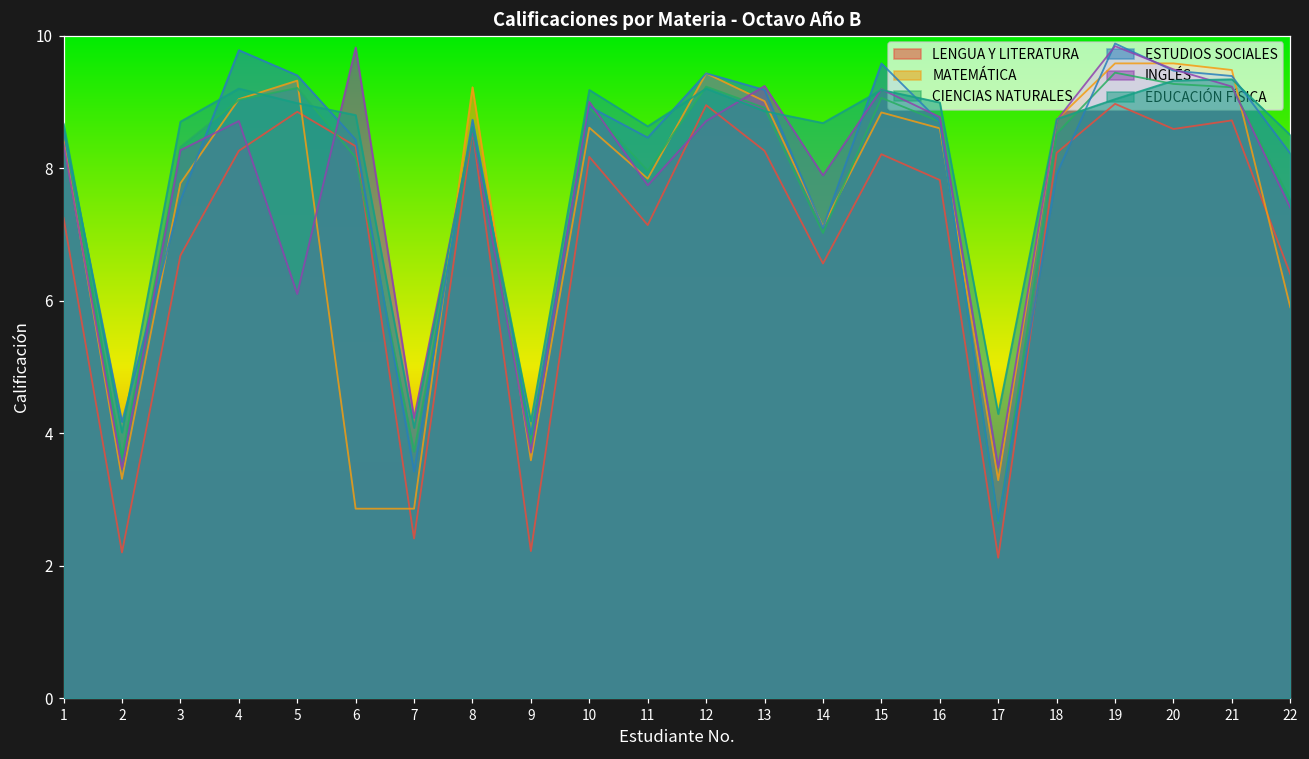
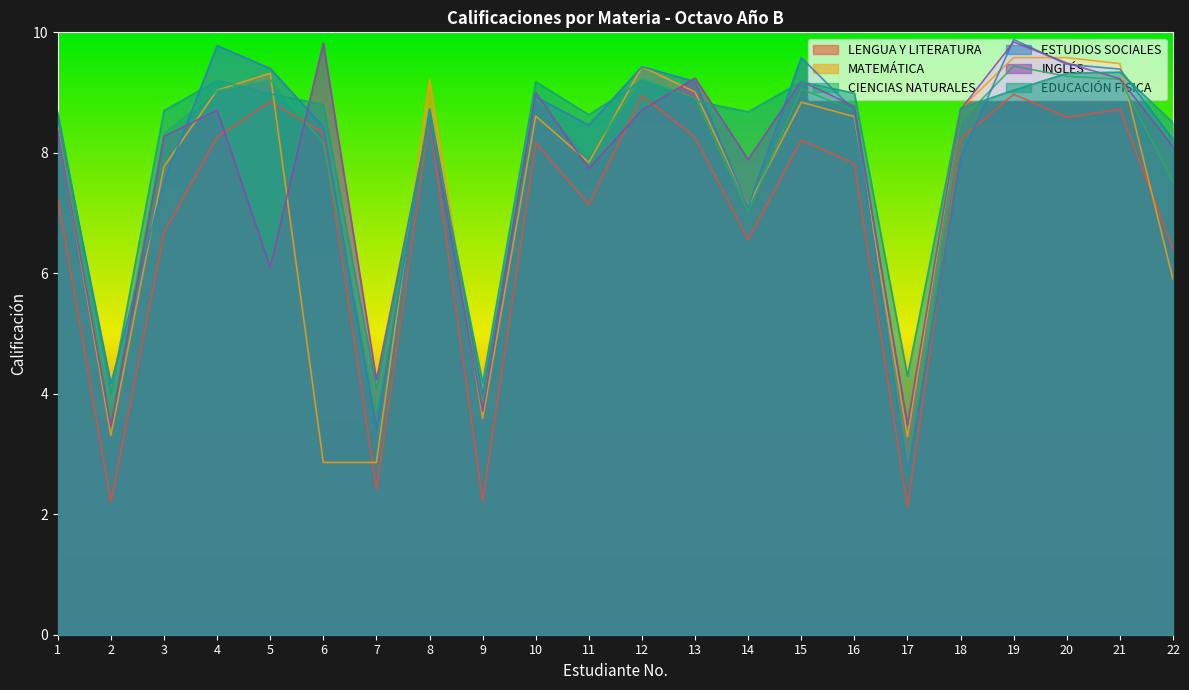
INGLÉS, 22: 7.4 -> 8.1
